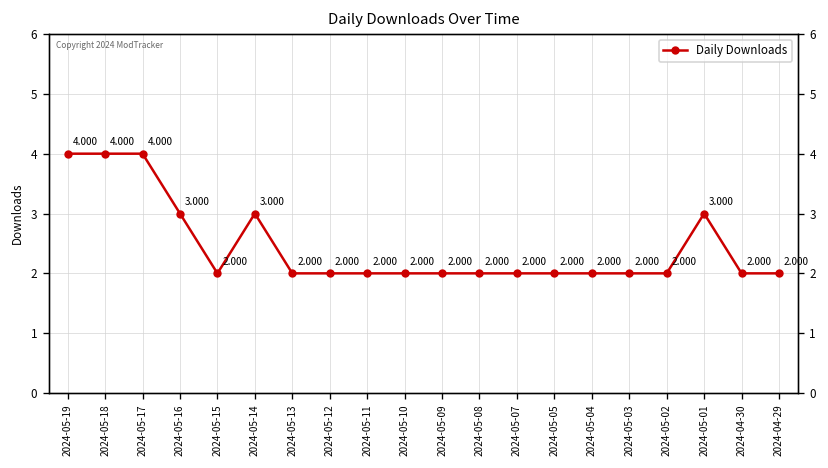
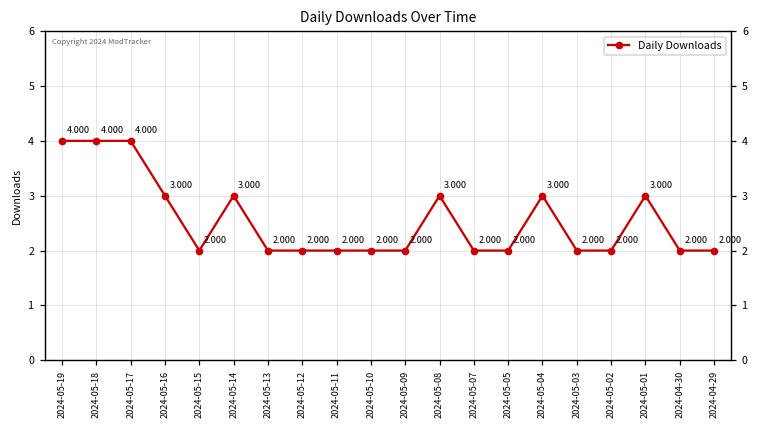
2024-05-08: 2.000 -> 3.000
2024-05-04: 2.000 -> 3.000
